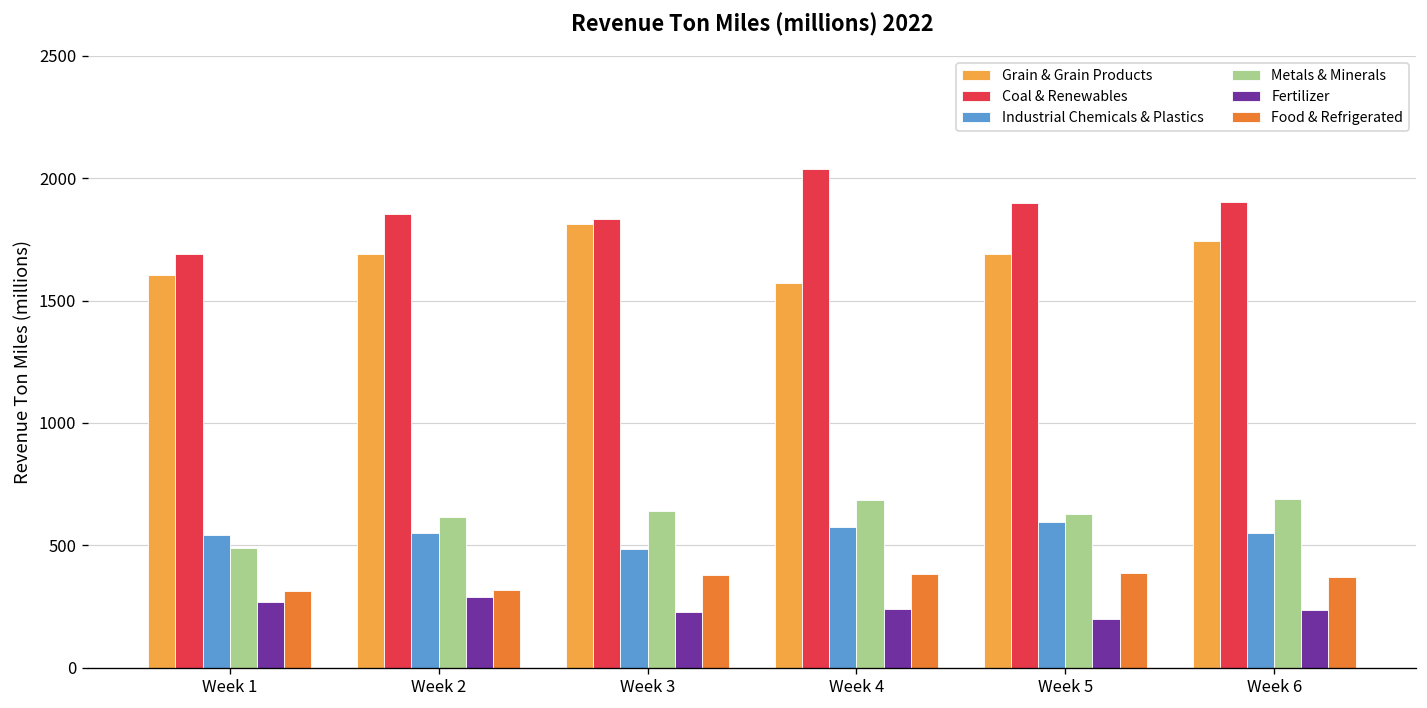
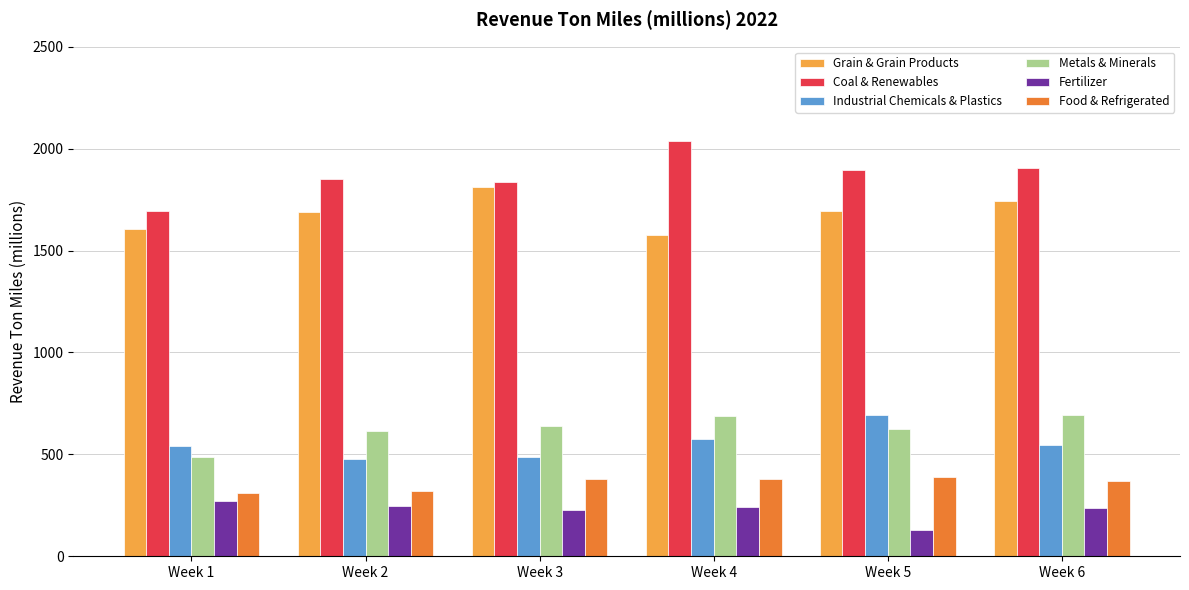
Industrial Chemicals & Plastics, Week 2: 550 -> 480
Fertilizer, Week 2: 290 -> 250
Industrial Chemicals & Plastics, Week 5: 590 -> 690
Fertilizer, Week 5: 200 -> 130
